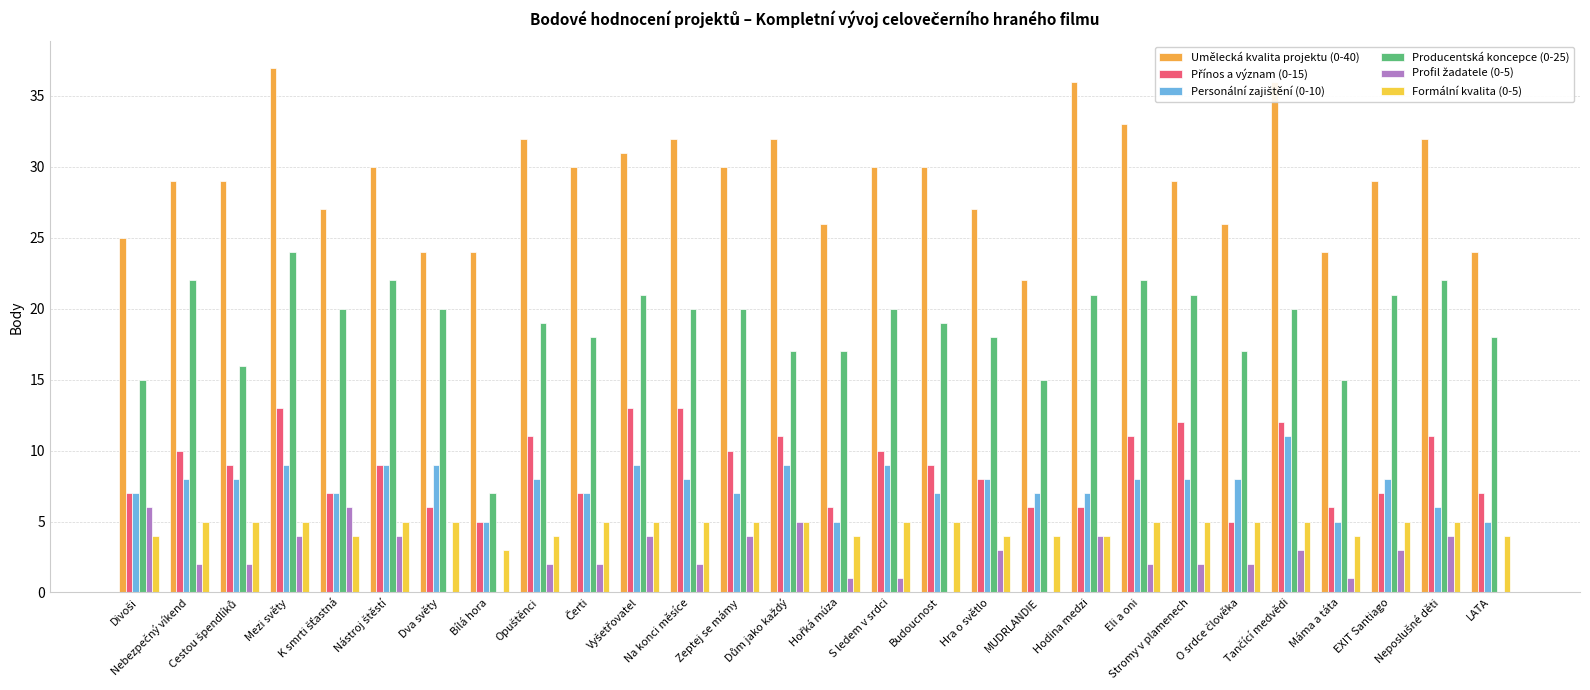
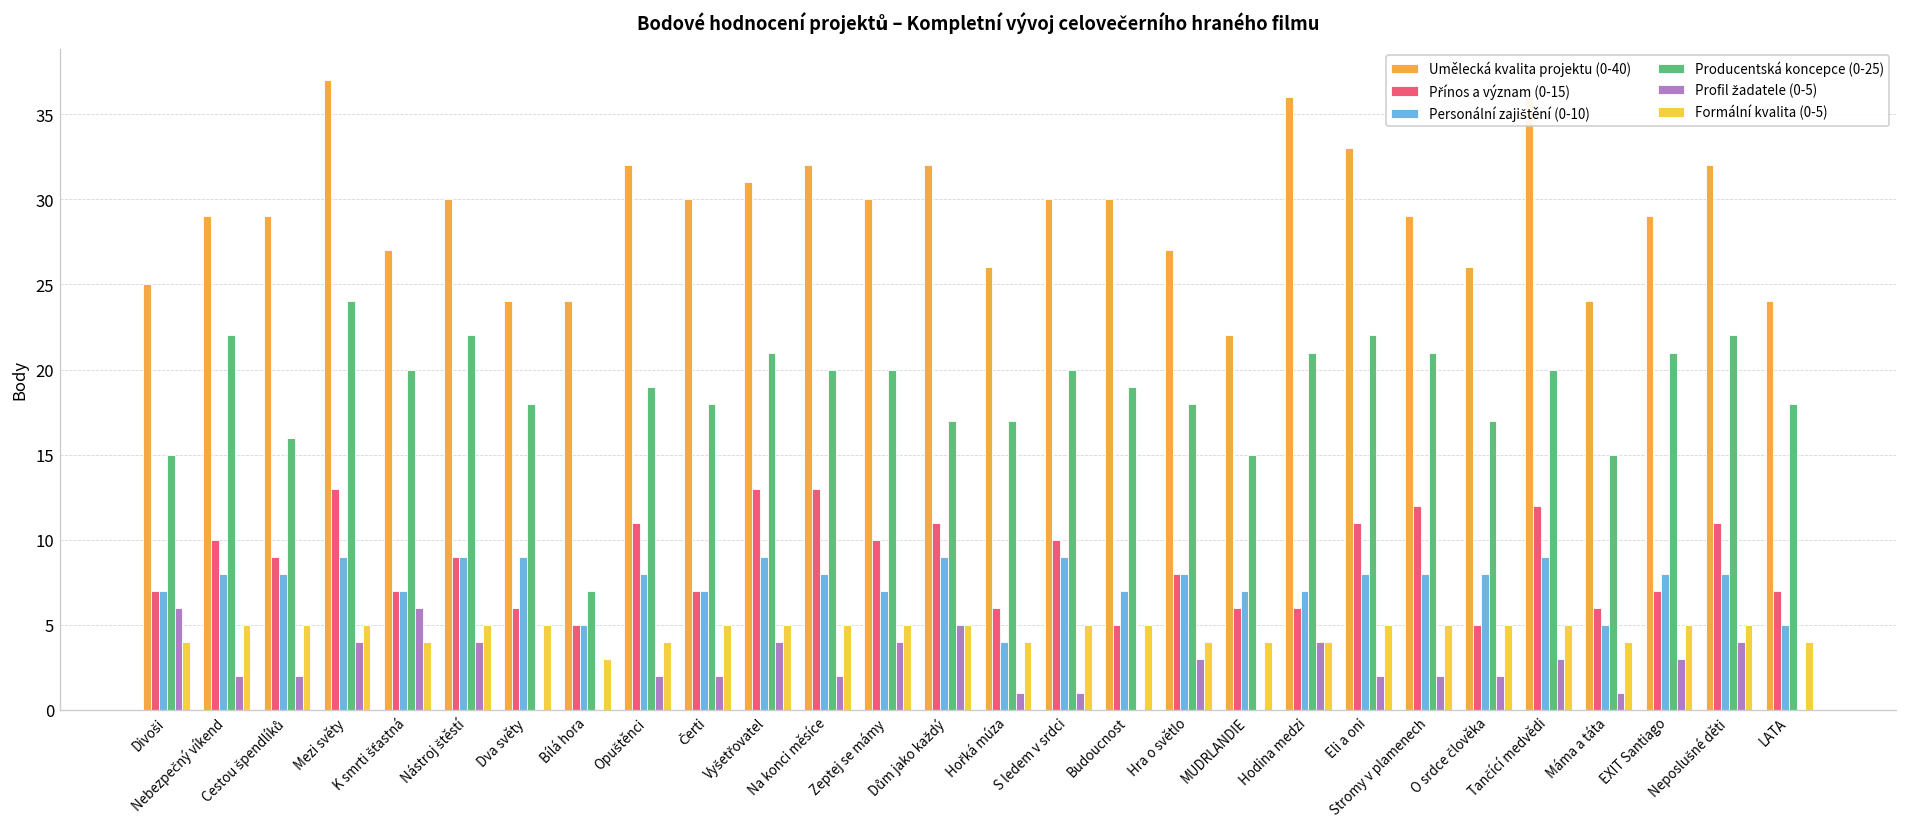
Producentská koncepce (0-25), Dva světy: 20 -> 18
Personální zajištění (0-10), Hořká múza: 5 -> 4
Přínos a význam (0-15), Budoucnost: 9 -> 5
Personální zajištění (0-10), Tančící medvědi: 11 -> 9
Personální zajištění (0-10), Neposlušné děti: 6 -> 8
